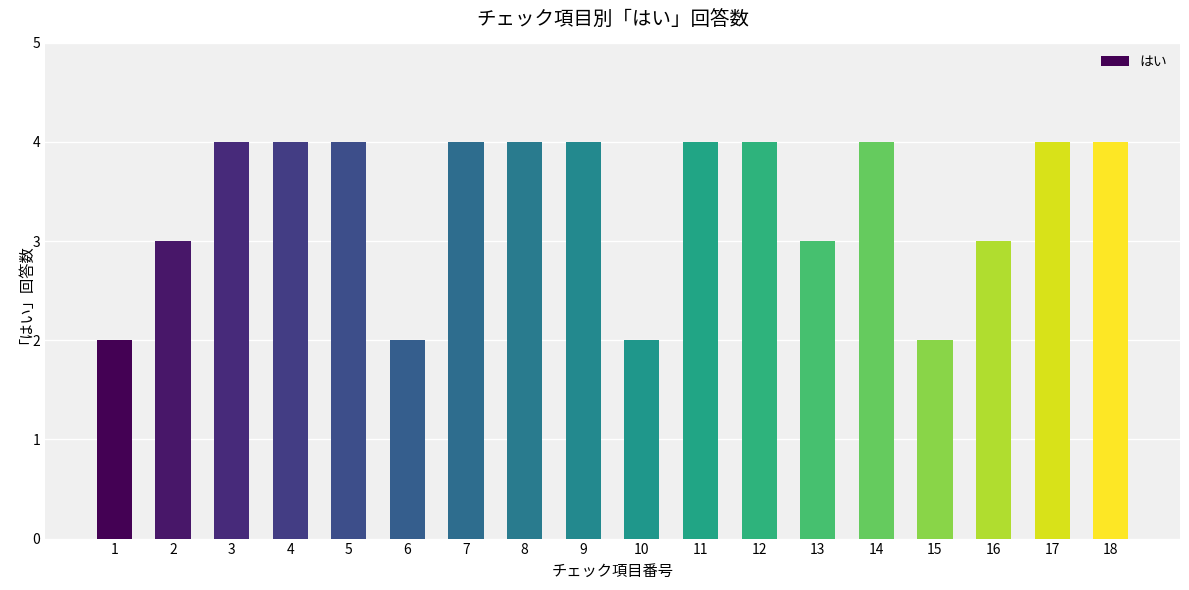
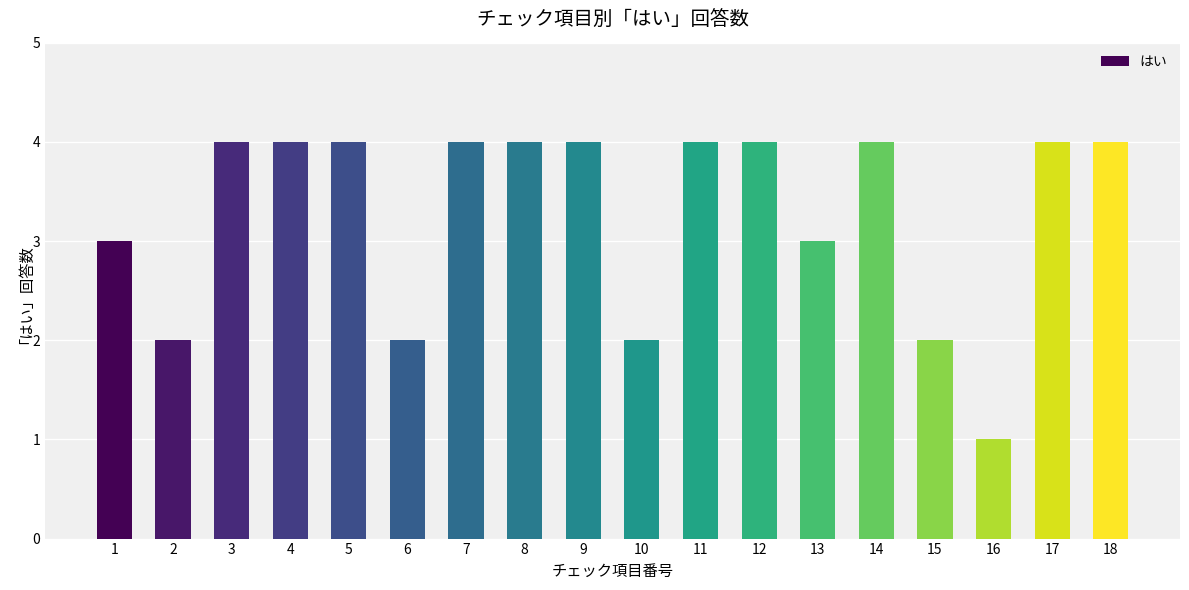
1: 2 -> 3
2: 3 -> 2
16: 3 -> 1
